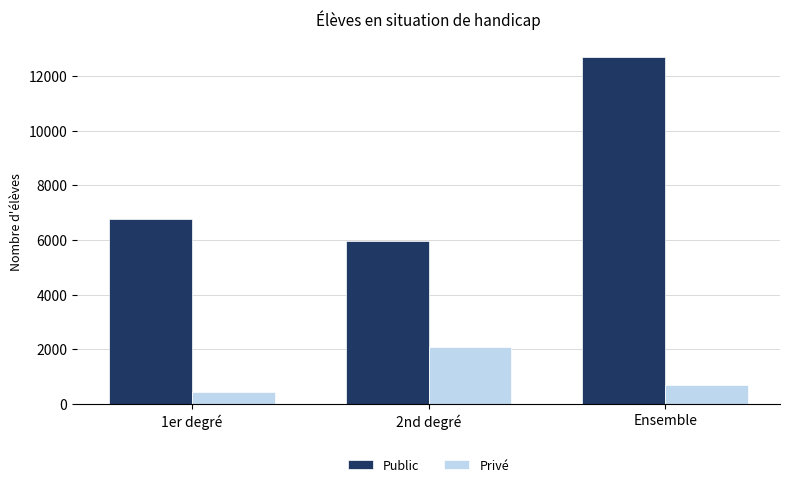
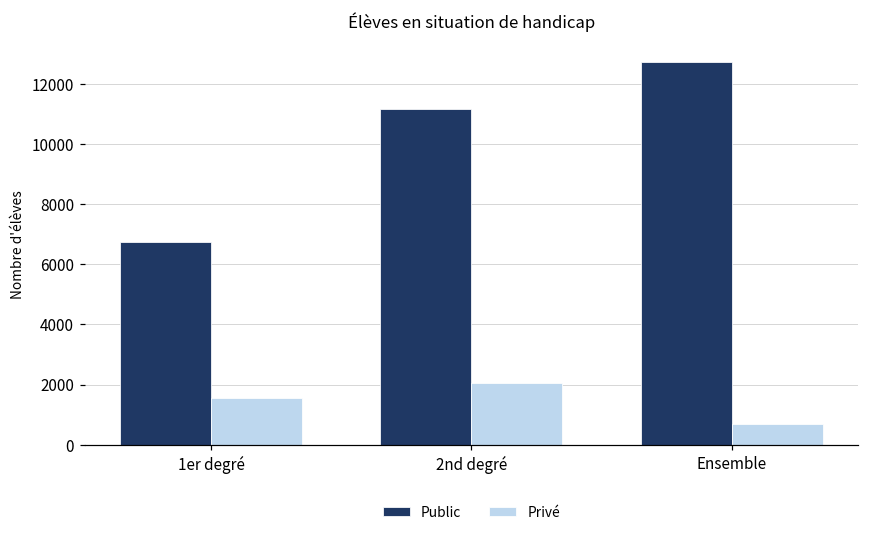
Privé, 1er degré: 500 -> 1600
Public, 2nd degré: 6000 -> 11200
